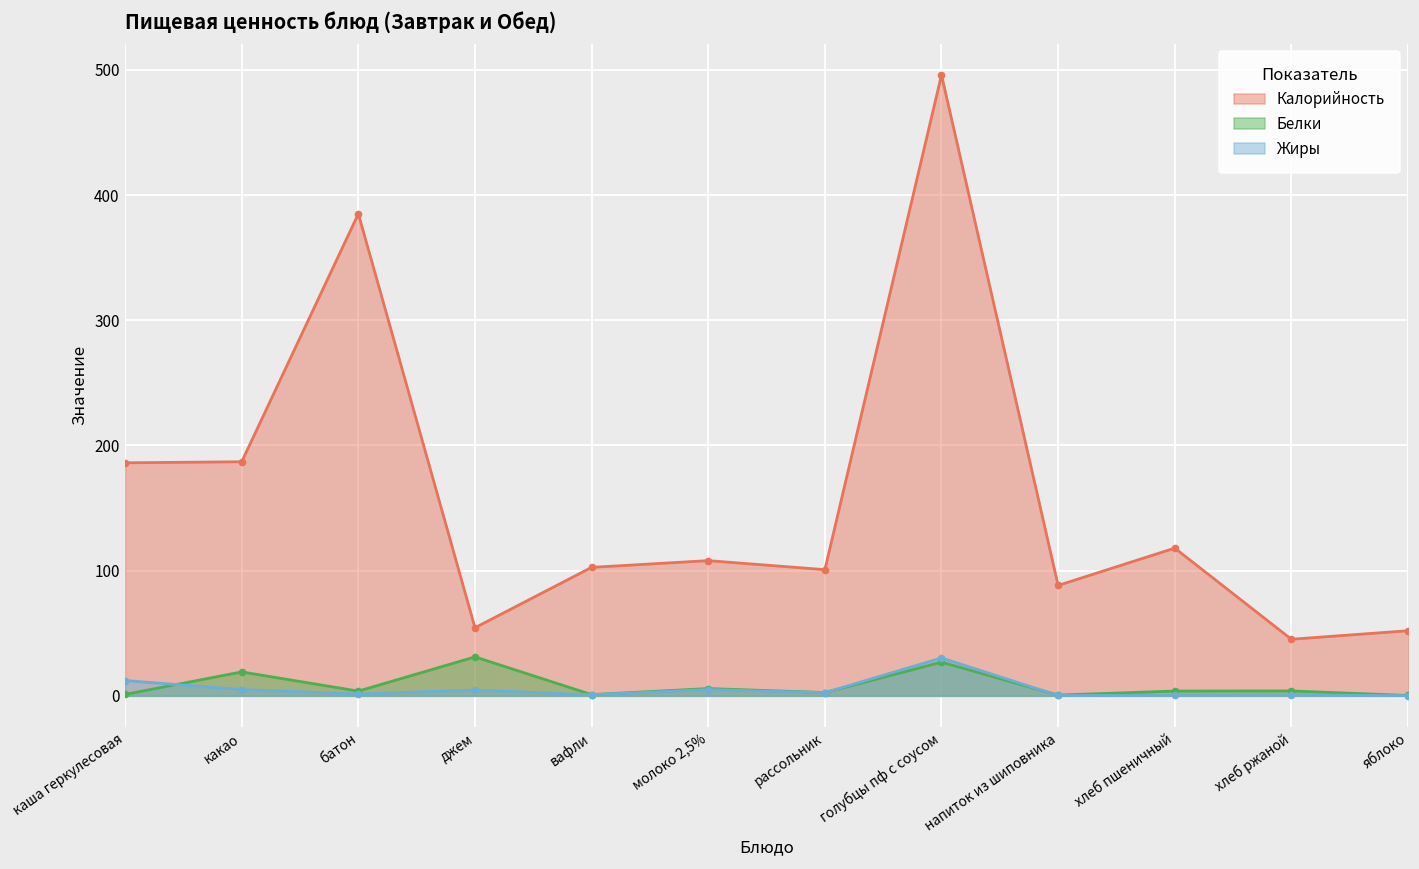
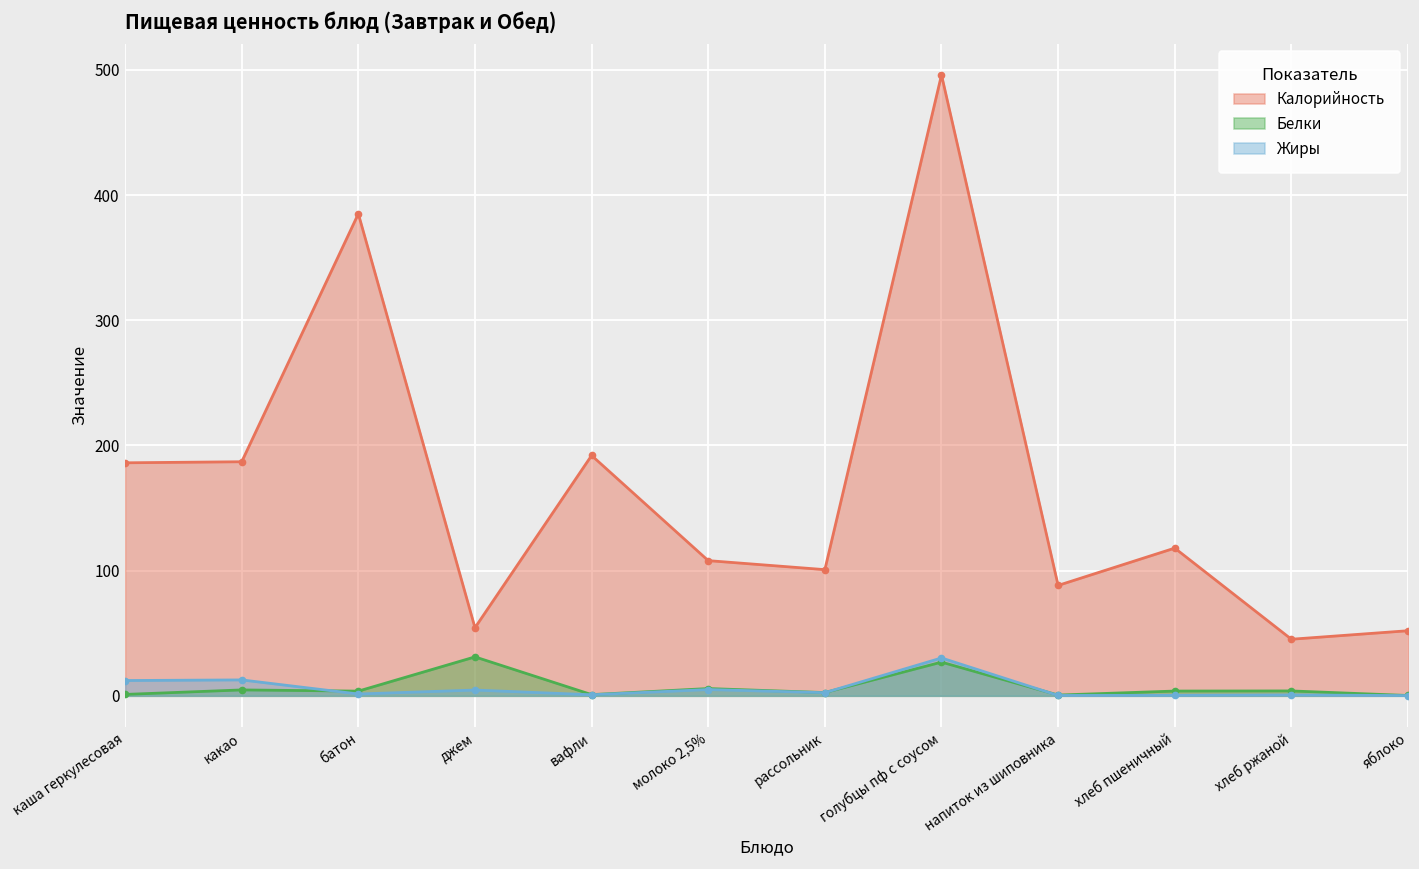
Белки, какао: 19 -> 5
Жиры, какао: 5 -> 13
Калорийность, вафли: 103 -> 192
